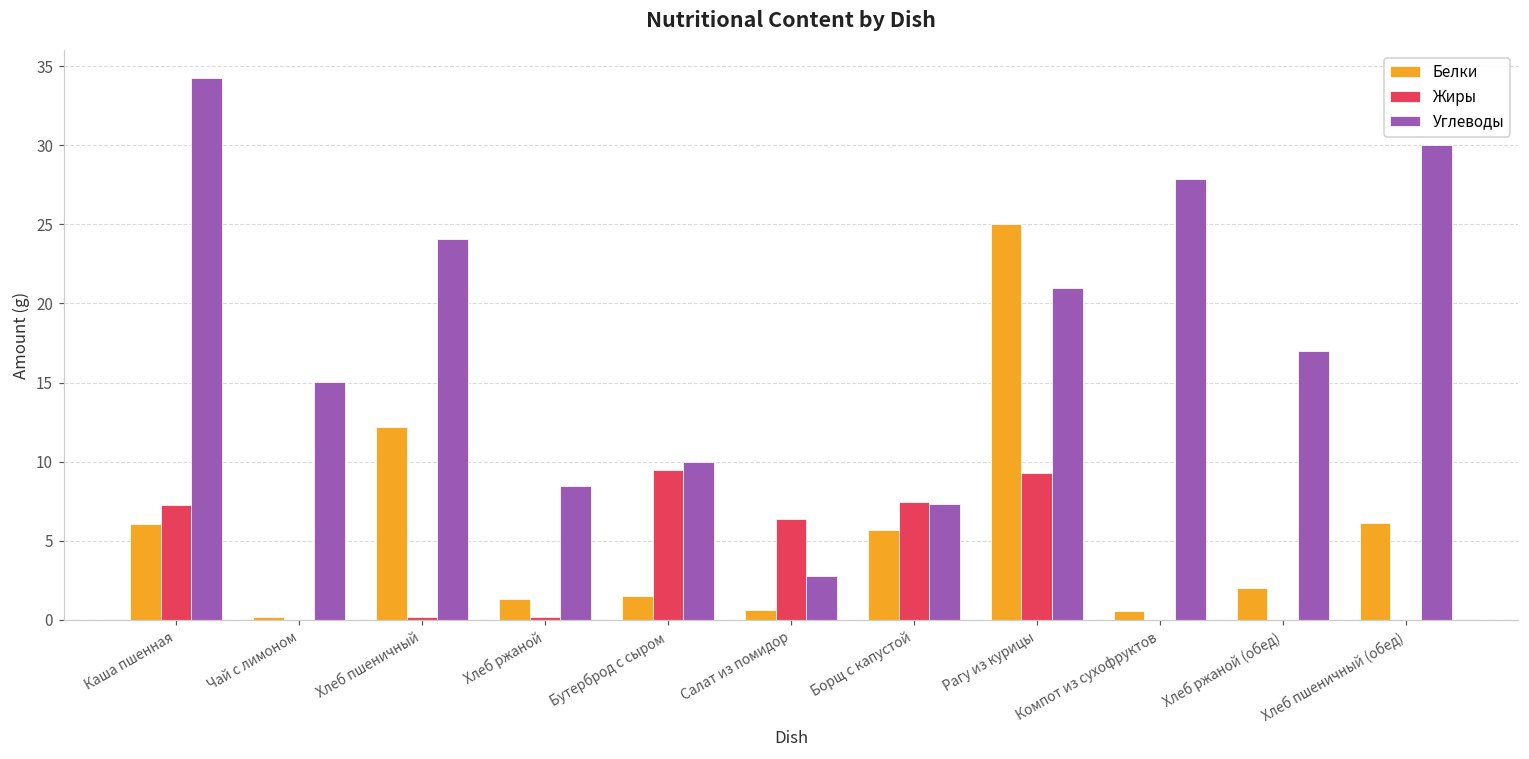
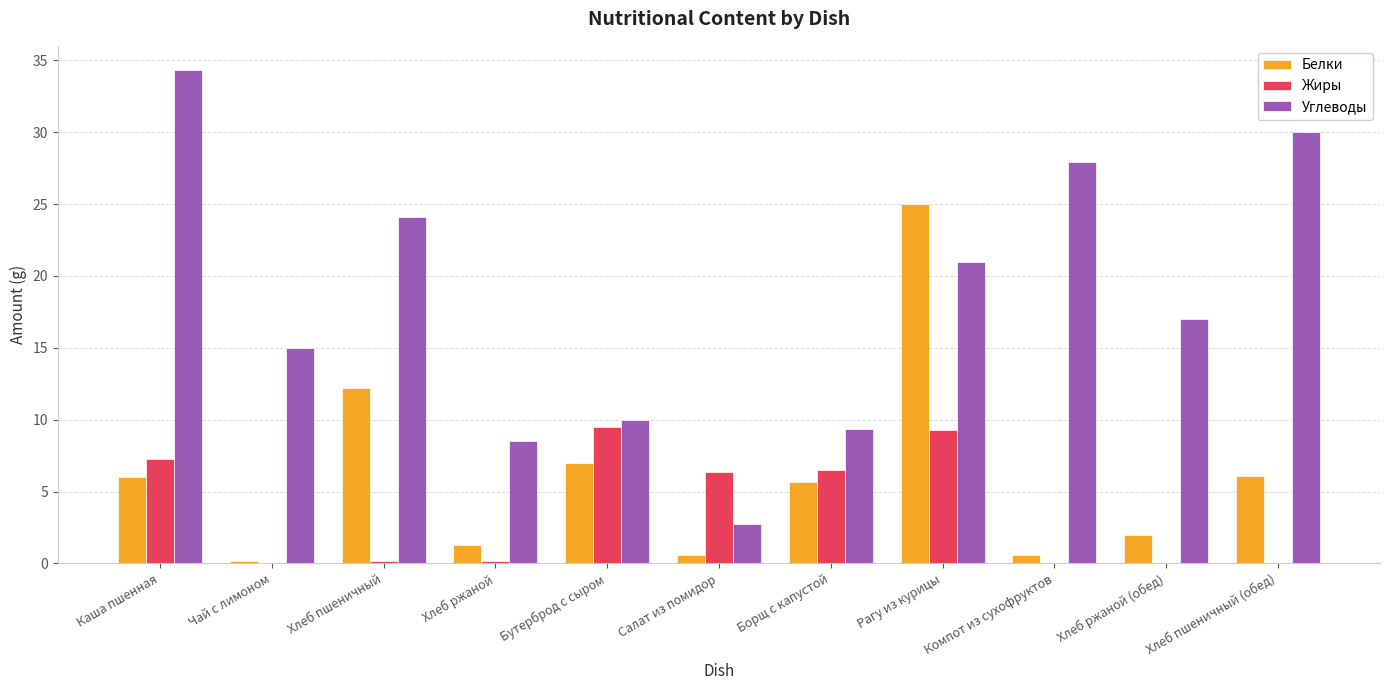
Белки, Бутерброд с сыром: 1.5 -> 7.0
Жиры, Борщ с капустой: 7.4 -> 6.5
Углеводы, Борщ с капустой: 7.4 -> 9.4
